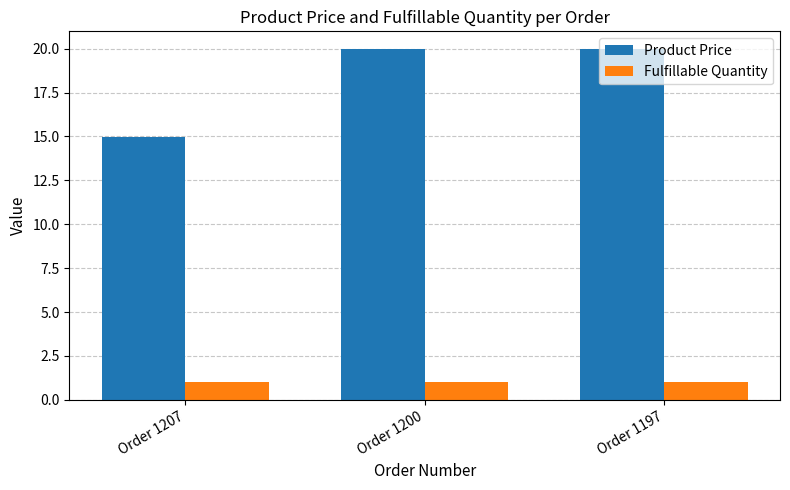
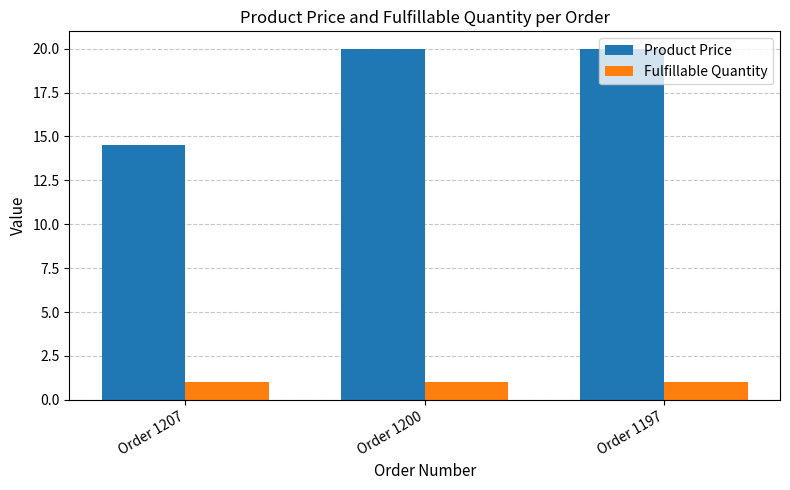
Product Price, Order 1207: 15.0 -> 14.5
